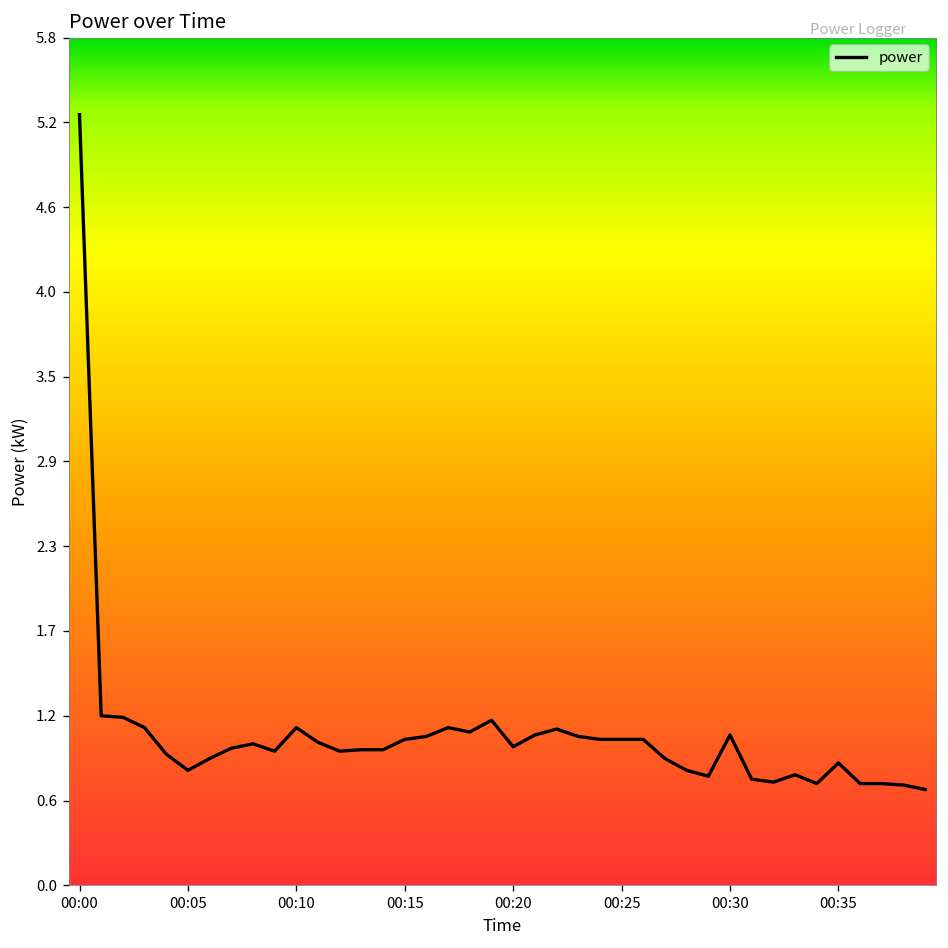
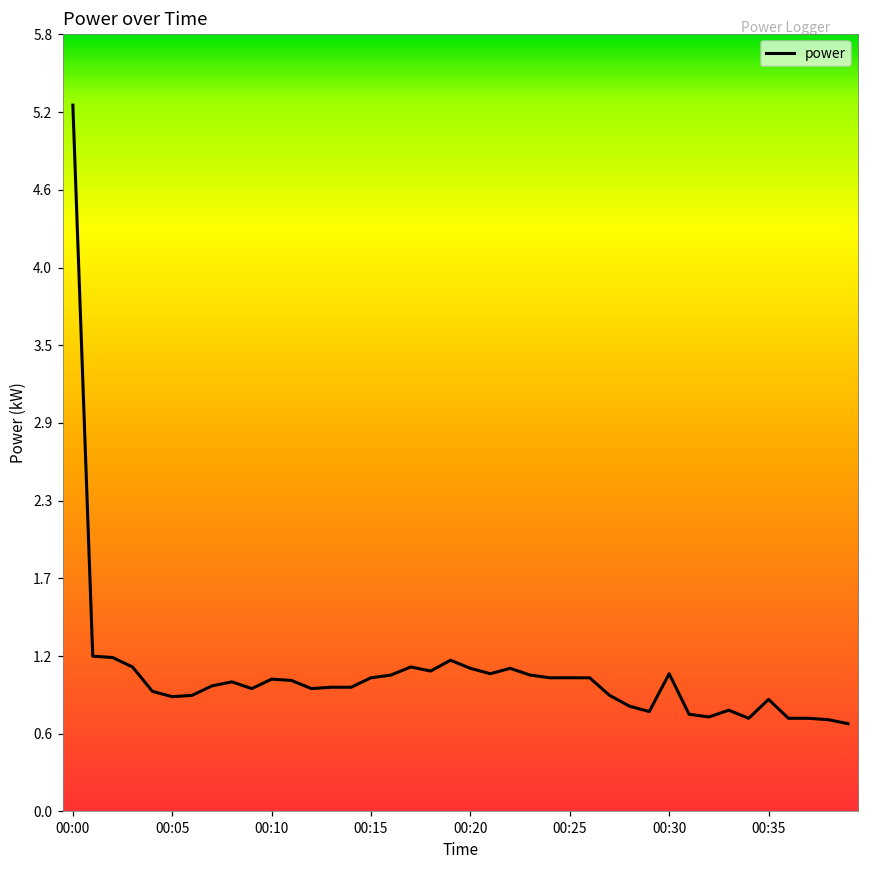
00:05: 0.78 -> 0.85
00:10: 1.07 -> 0.98
00:20: 0.94 -> 1.06
